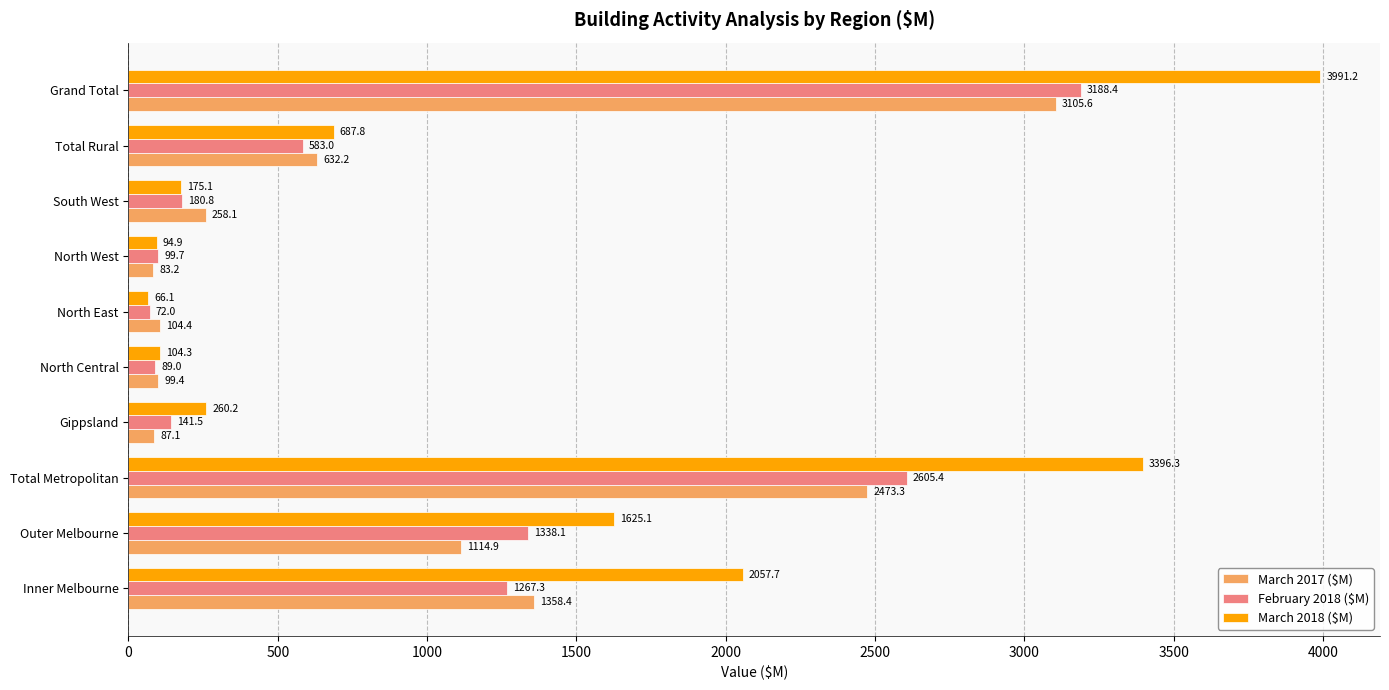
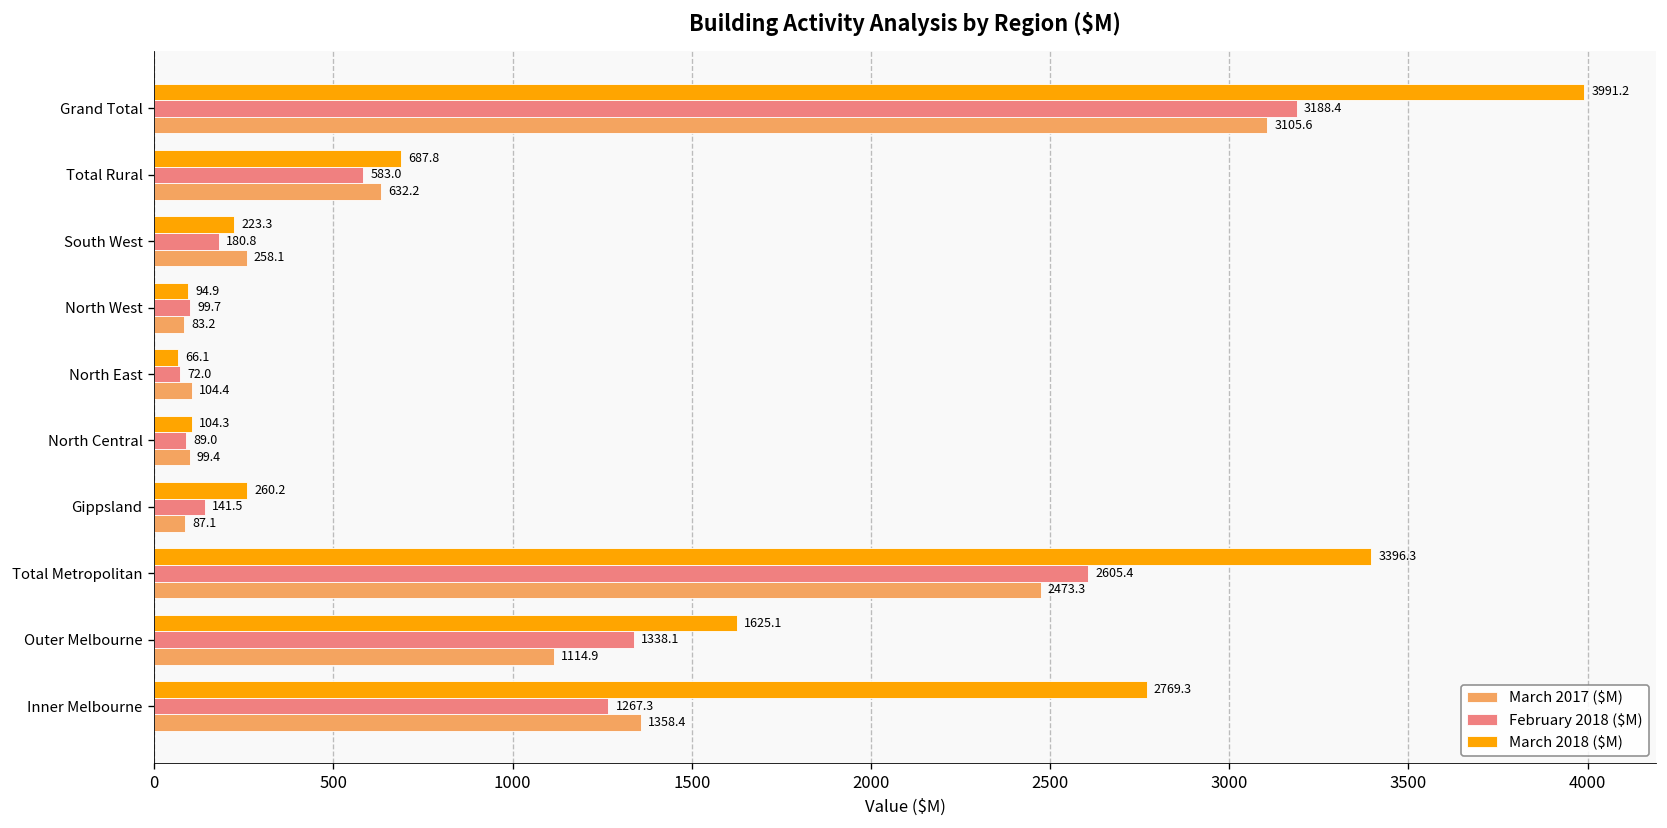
March 2018 ($M), South West: 175.1 -> 223.3
March 2018 ($M), Inner Melbourne: 2057.7 -> 2769.3
